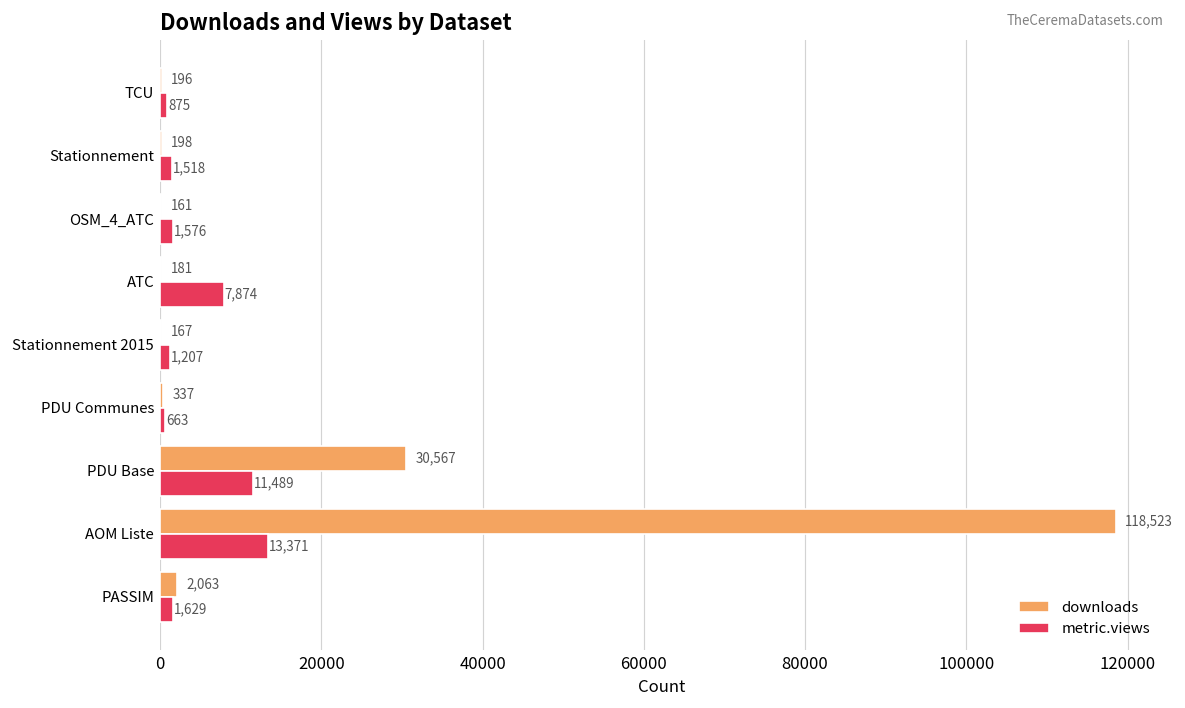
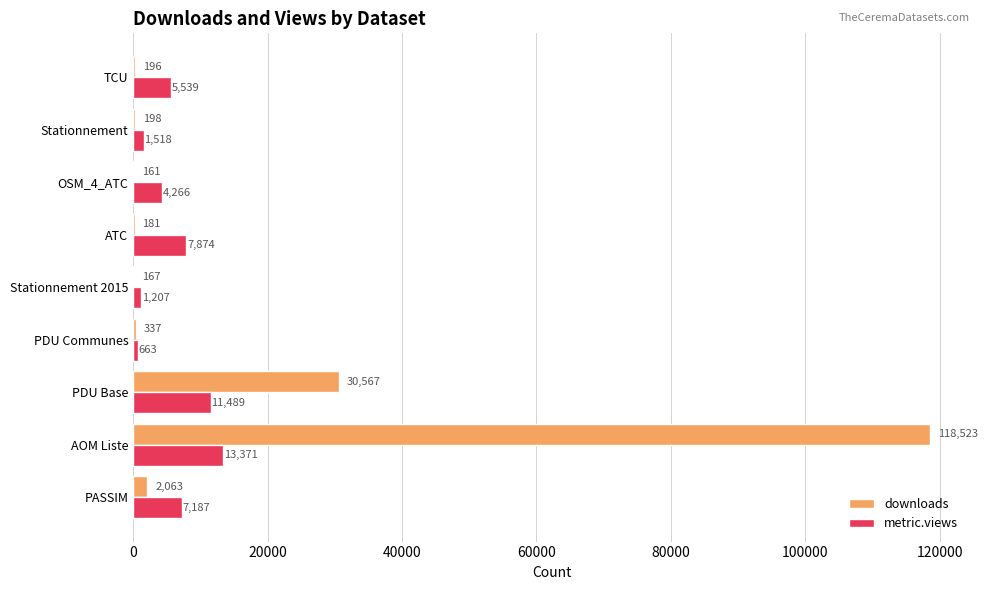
metric.views, TCU: 875 -> 5,539
metric.views, OSM_4_ATC: 1,576 -> 4,266
metric.views, PASSIM: 1,629 -> 7,187
